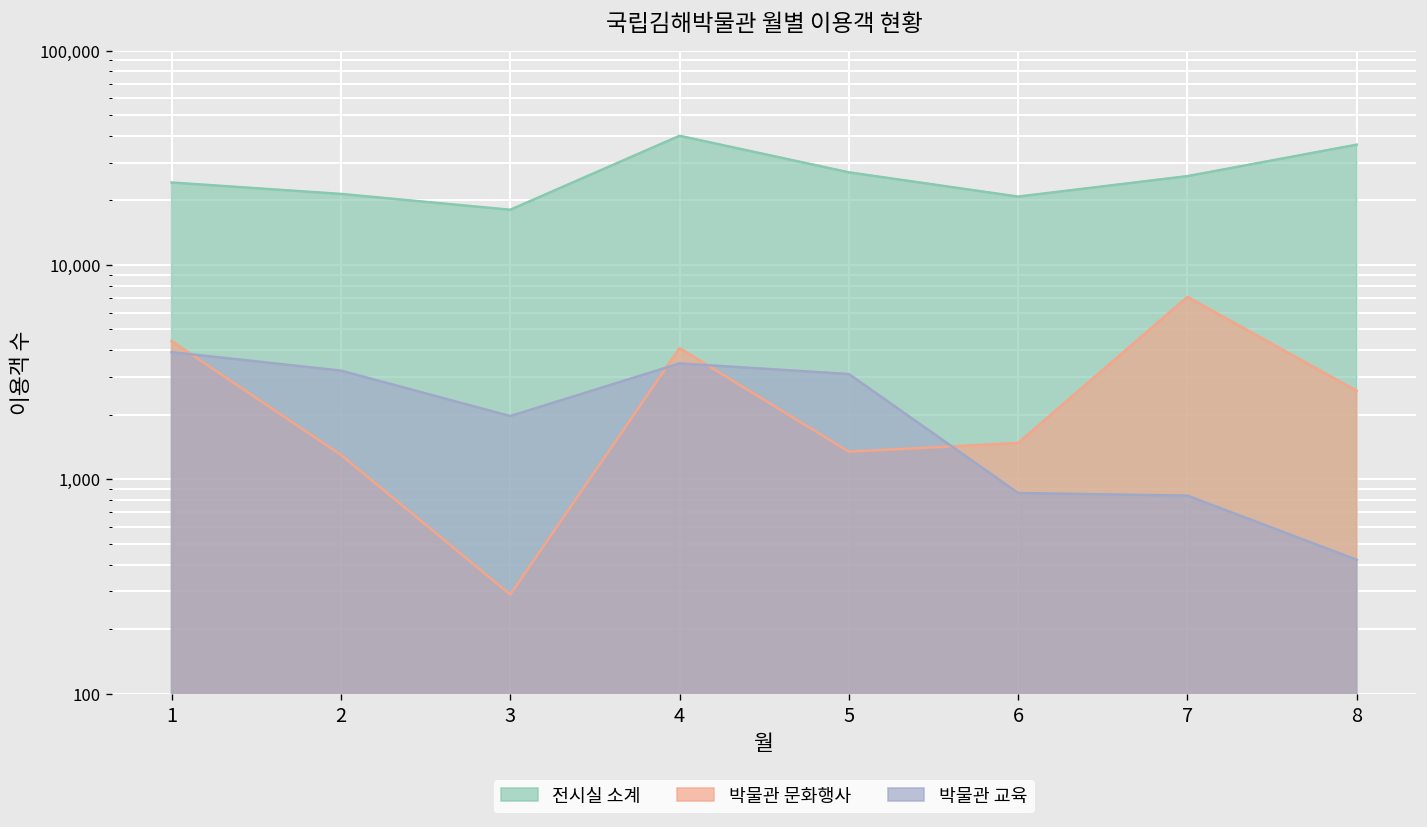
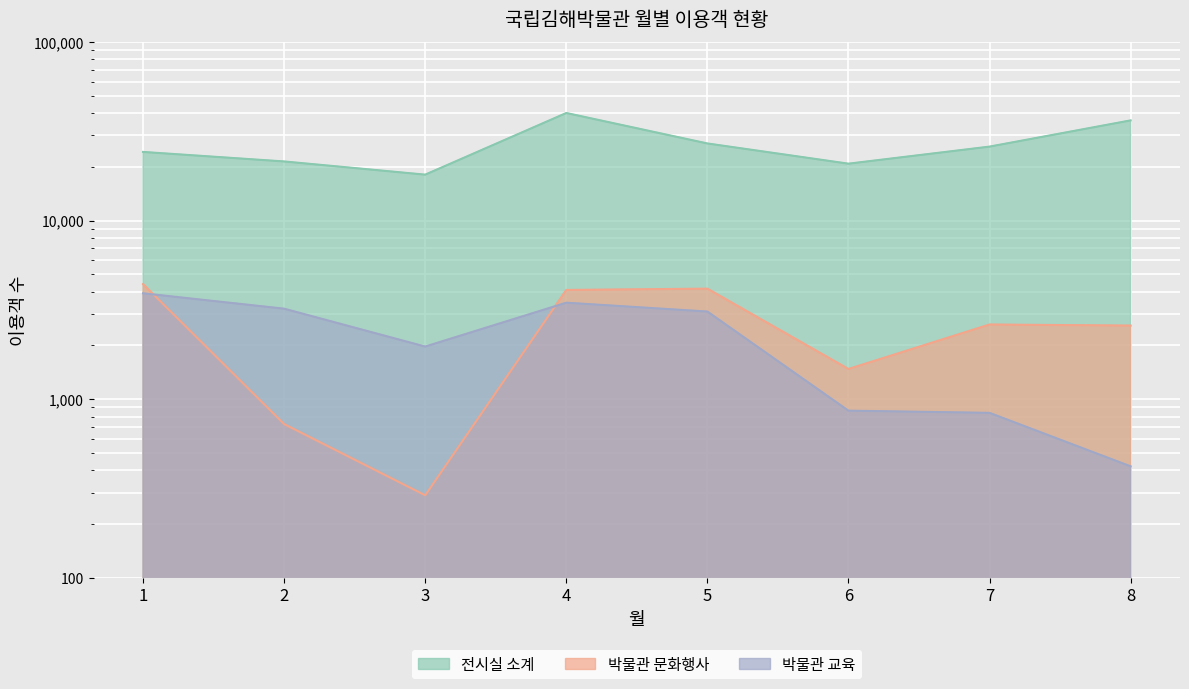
박물관 문화행사, 2: 1,300 -> 730
박물관 문화행사, 5: 1,300 -> 4,200
박물관 문화행사, 7: 7,100 -> 2,600
